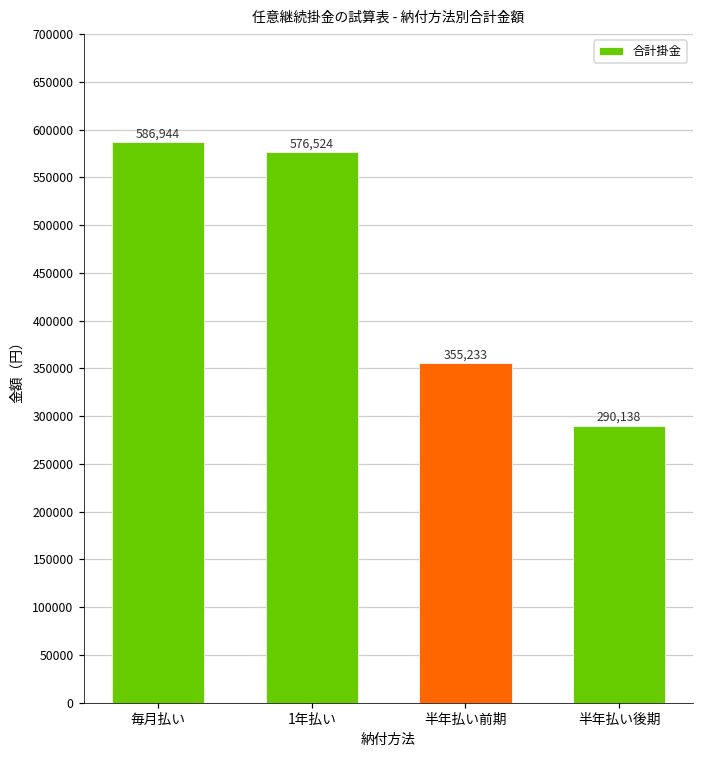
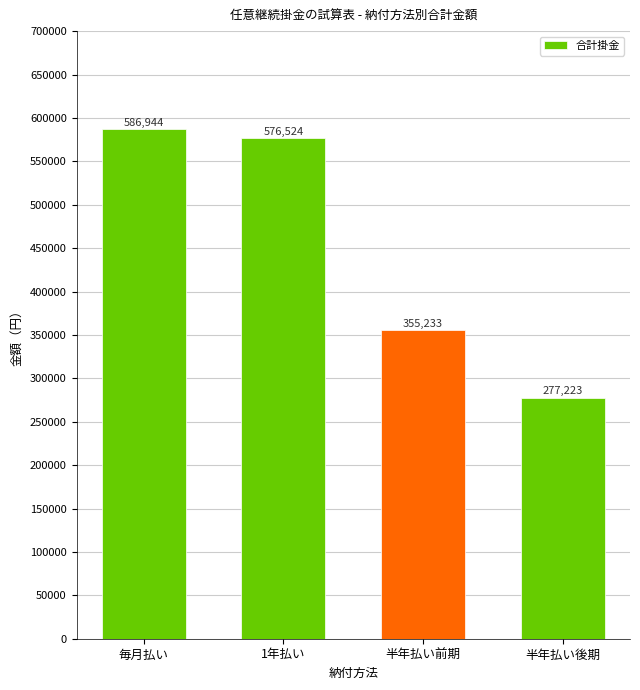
半年払い後期: 290,138 -> 277,223
